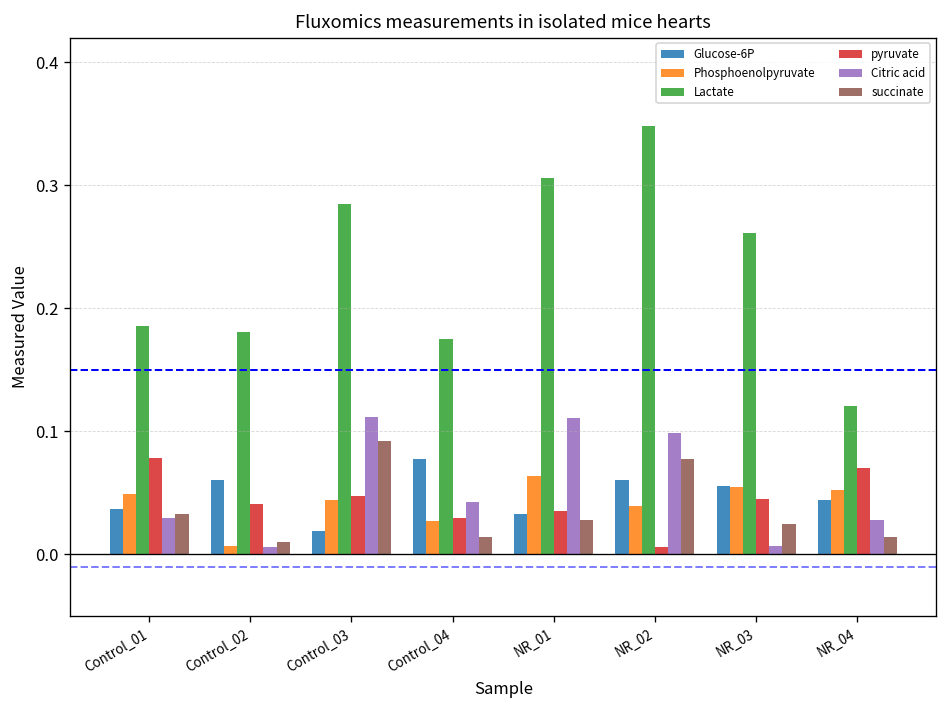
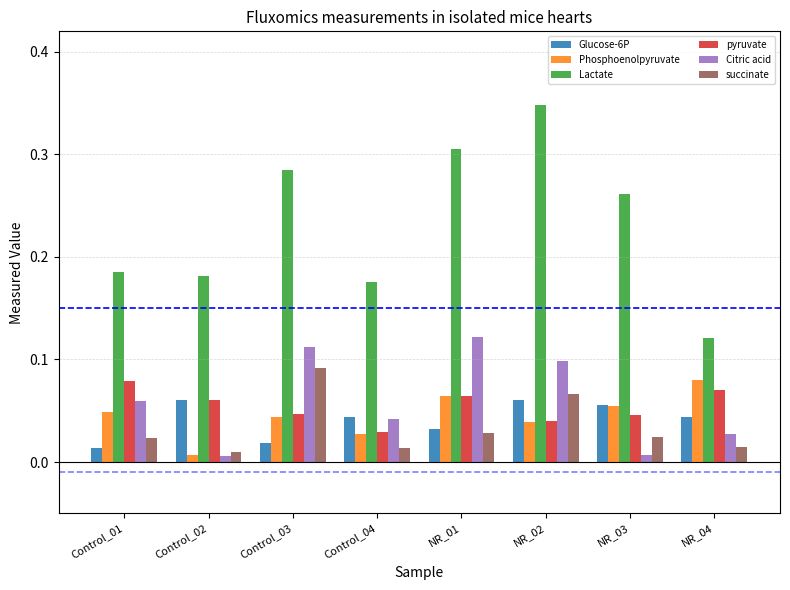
Glucose-6P, Control_01: 0.037 -> 0.014
Citric acid, Control_01: 0.029 -> 0.060
succinate, Control_01: 0.033 -> 0.023
pyruvate, Control_02: 0.041 -> 0.061
Glucose-6P, Control_04: 0.078 -> 0.044
pyruvate, NR_01: 0.035 -> 0.064
Citric acid, NR_01: 0.111 -> 0.121
pyruvate, NR_02: 0.006 -> 0.040
succinate, NR_02: 0.077 -> 0.066
Phosphoenolpyruvate, NR_04: 0.052 -> 0.080
